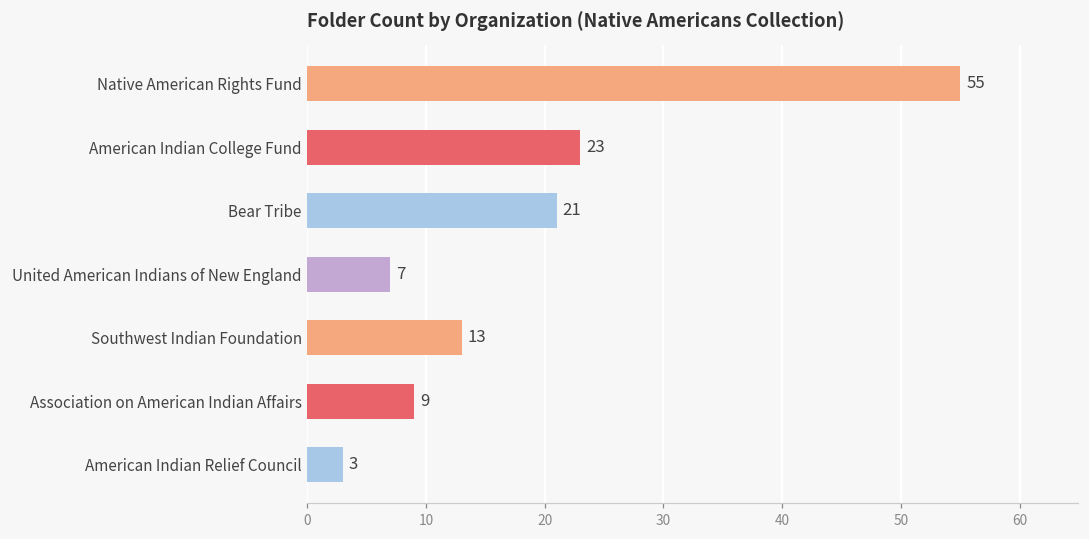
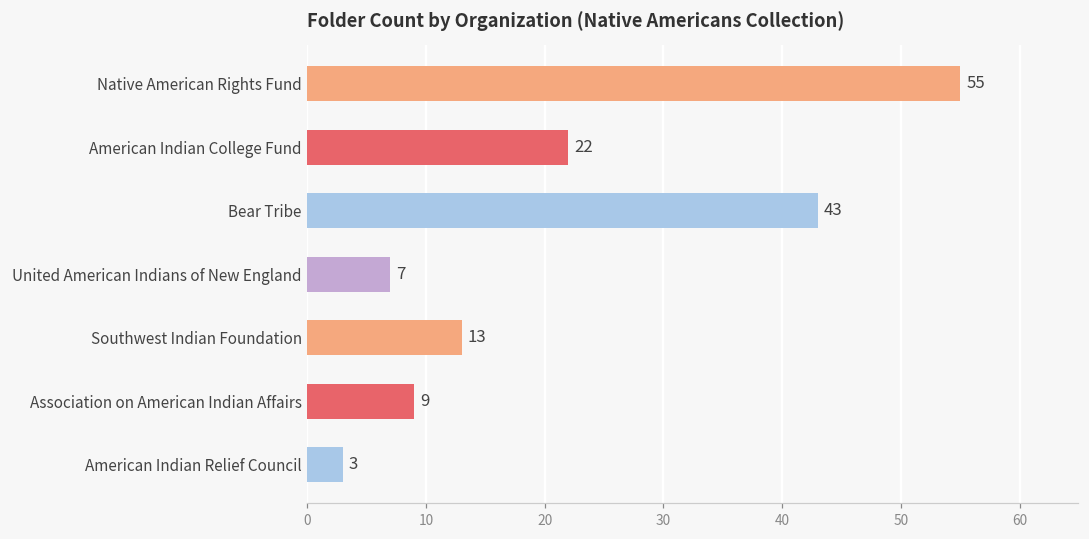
American Indian College Fund: 23 -> 22
Bear Tribe: 21 -> 43
